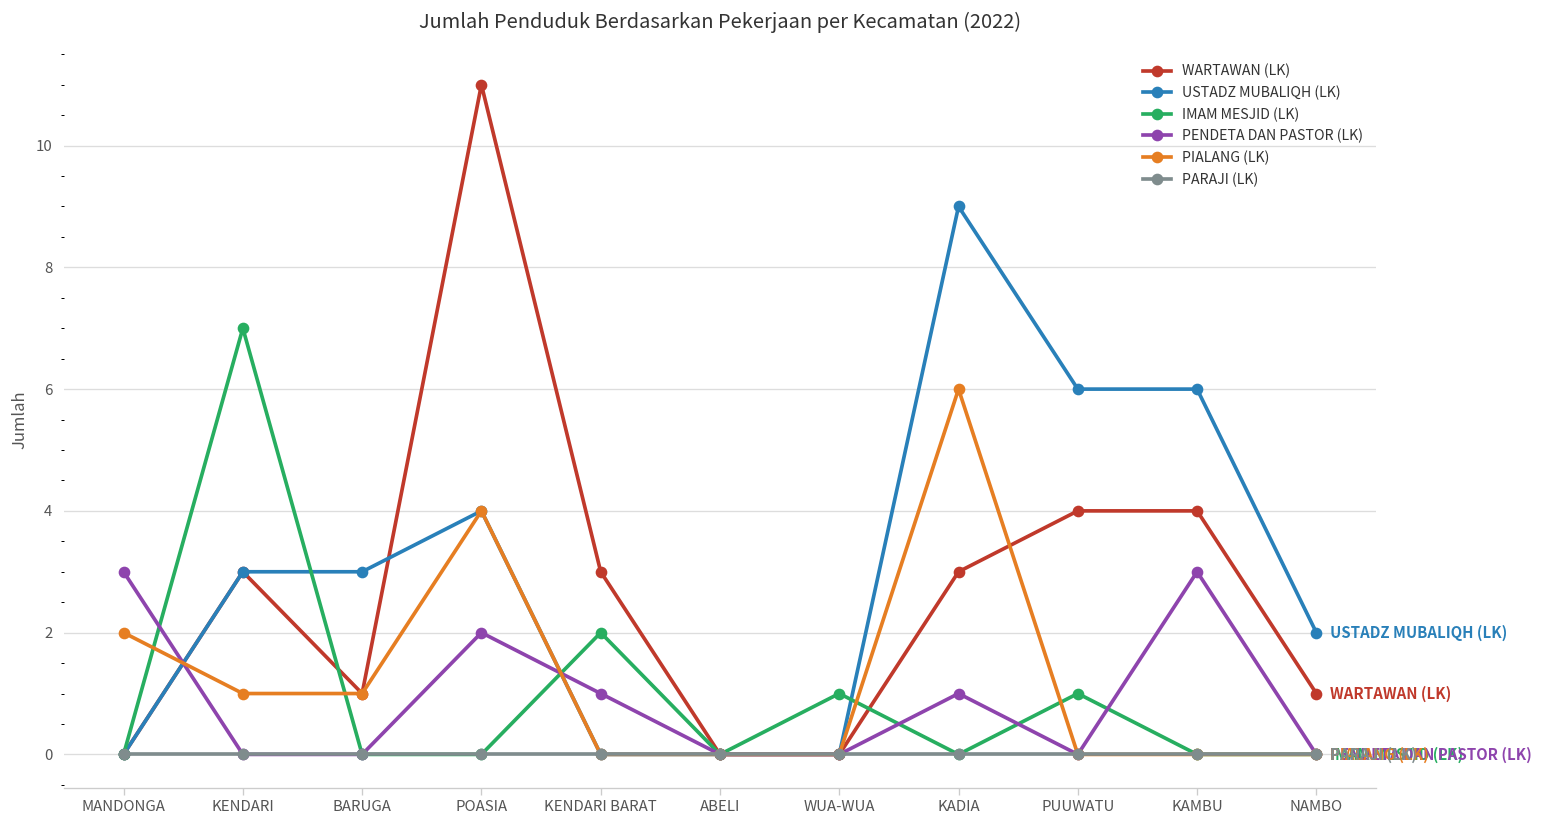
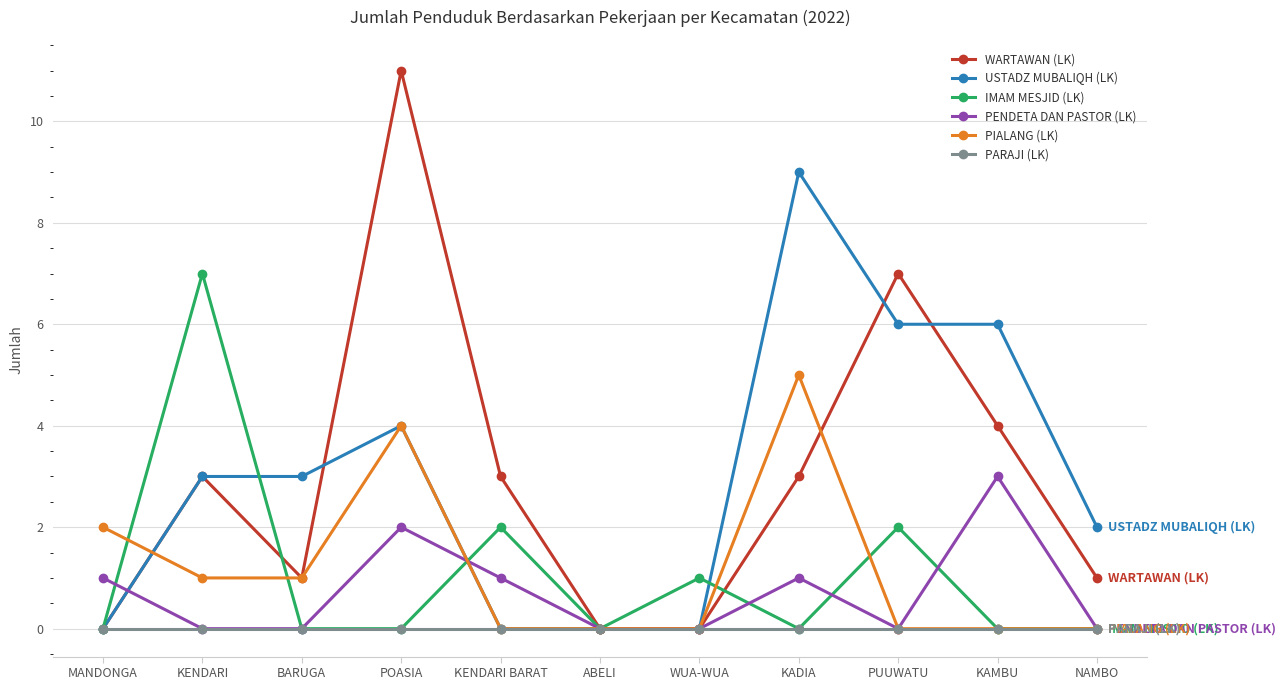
PENDETA DAN PASTOR (LK), MANDONGA: 3 -> 1
PIALANG (LK), KADIA: 6 -> 5
WARTAWAN (LK), PUUWATU: 4 -> 7
IMAM MESJID (LK), PUUWATU: 1 -> 2
